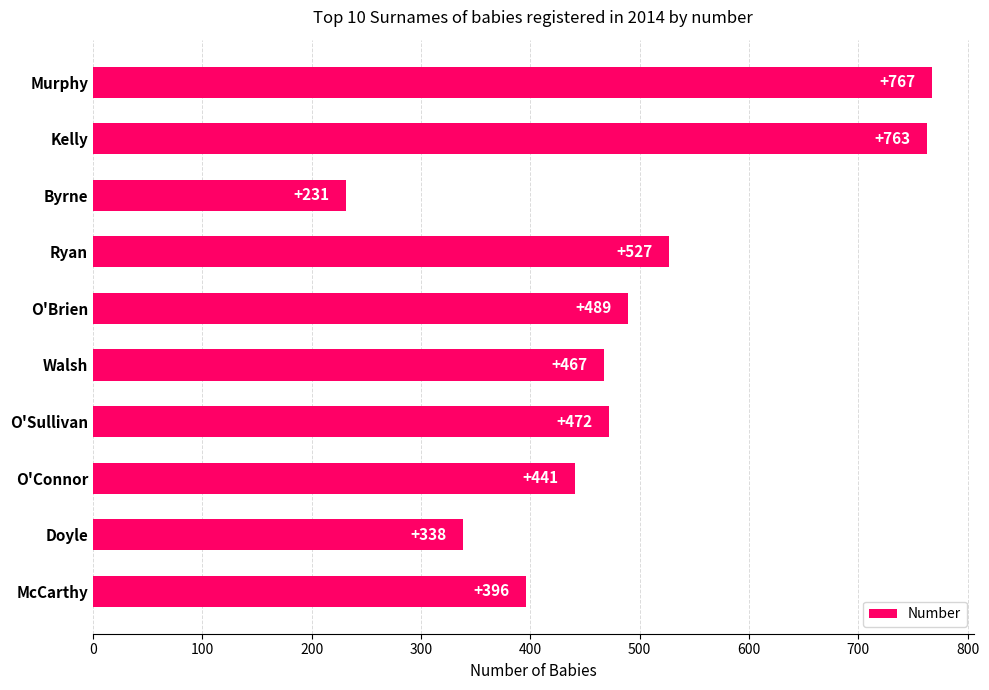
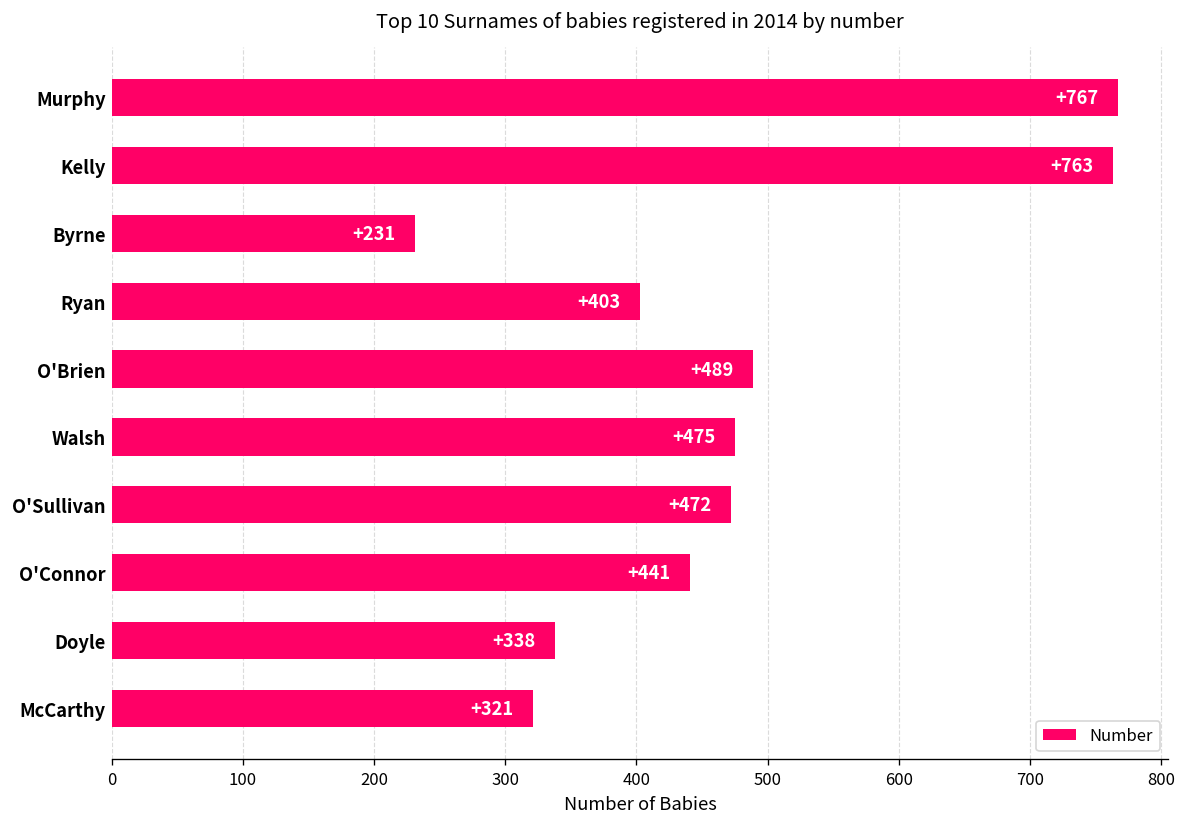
Ryan: +527 -> +403
Walsh: +467 -> +475
McCarthy: +396 -> +321
